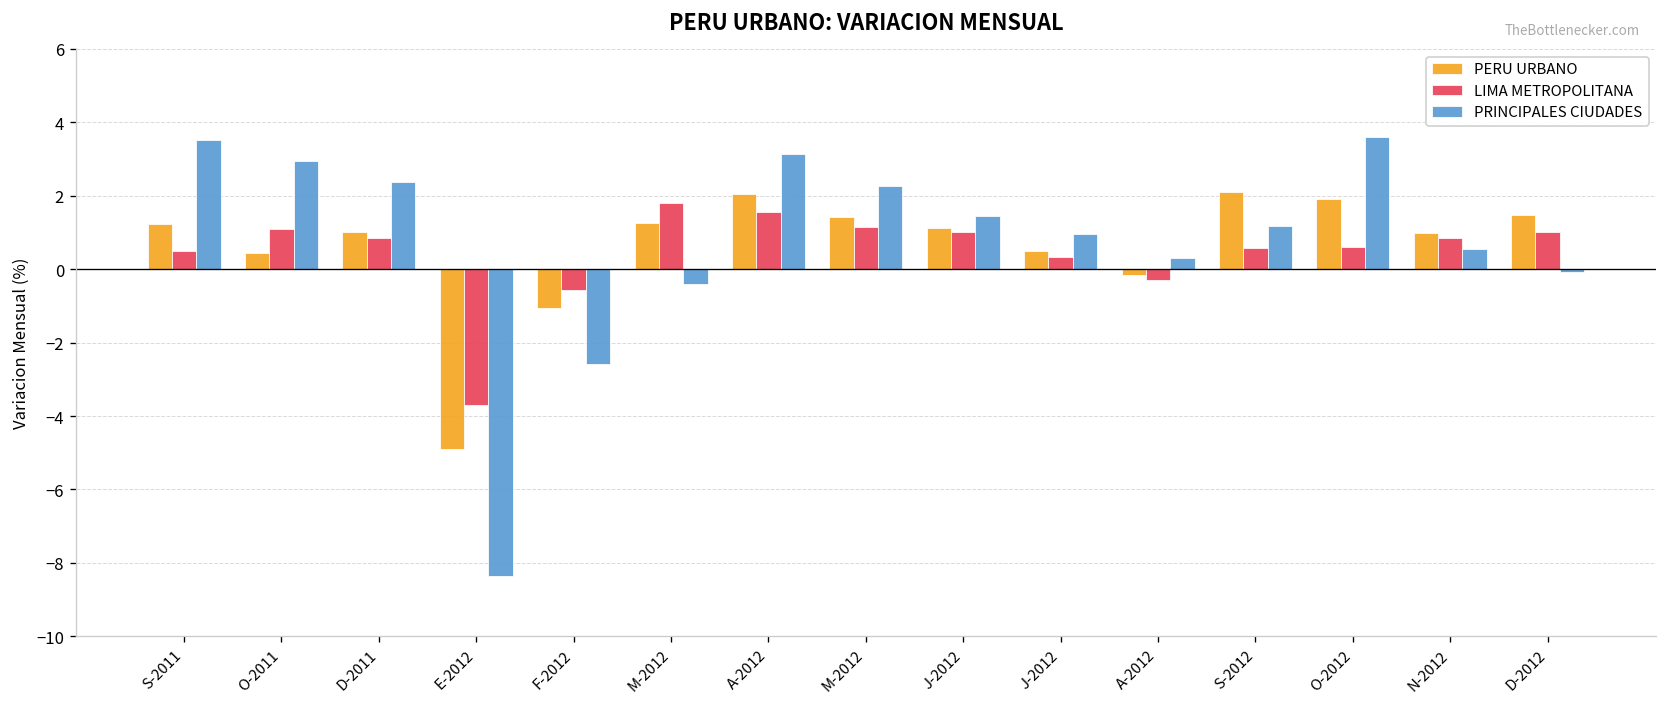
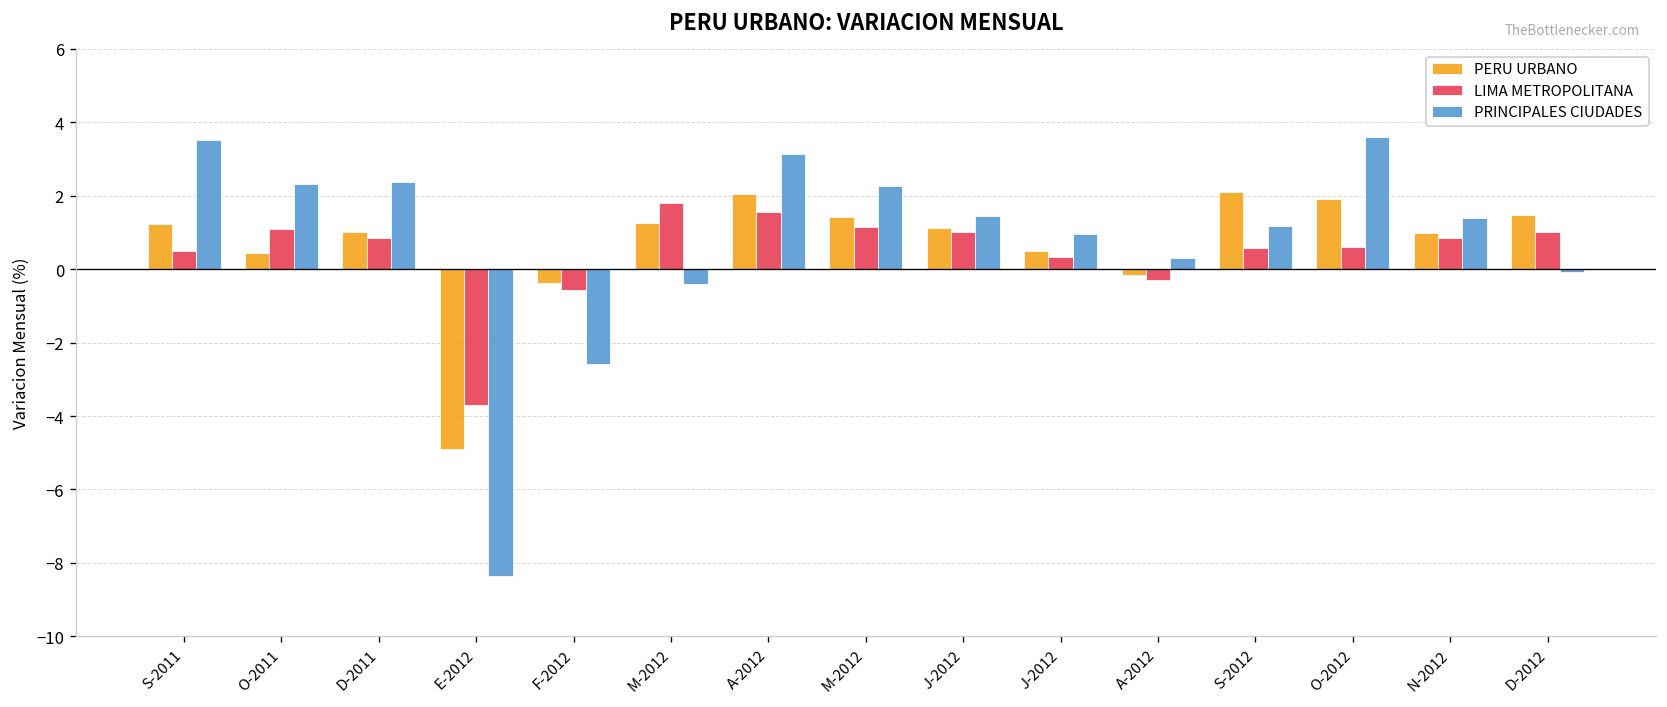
PRINCIPALES CIUDADES, O-2011: 3.0 -> 2.3
PERU URBANO, F-2012: -1.1 -> -0.4
PRINCIPALES CIUDADES, N-2012: 0.5 -> 1.4
